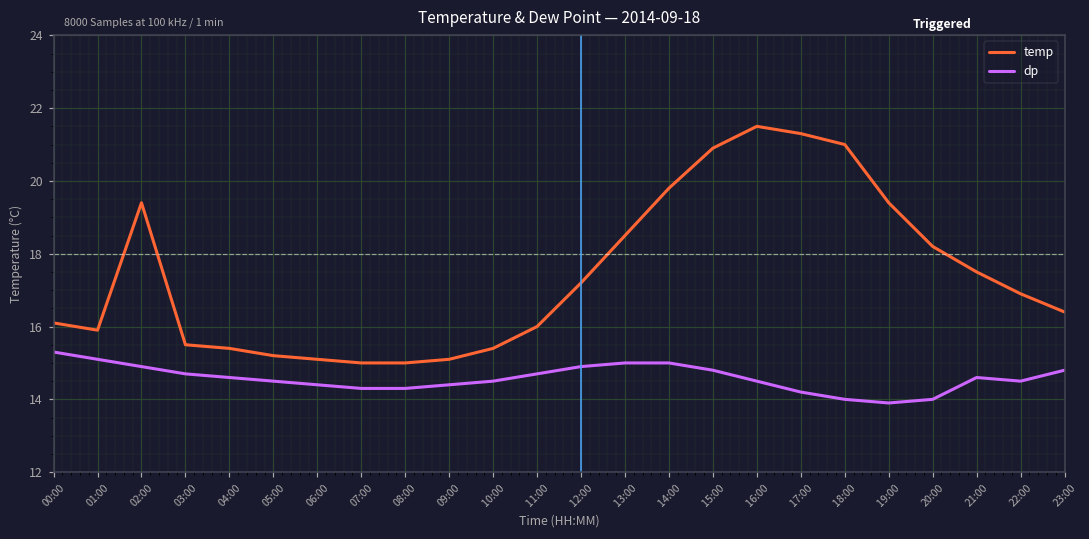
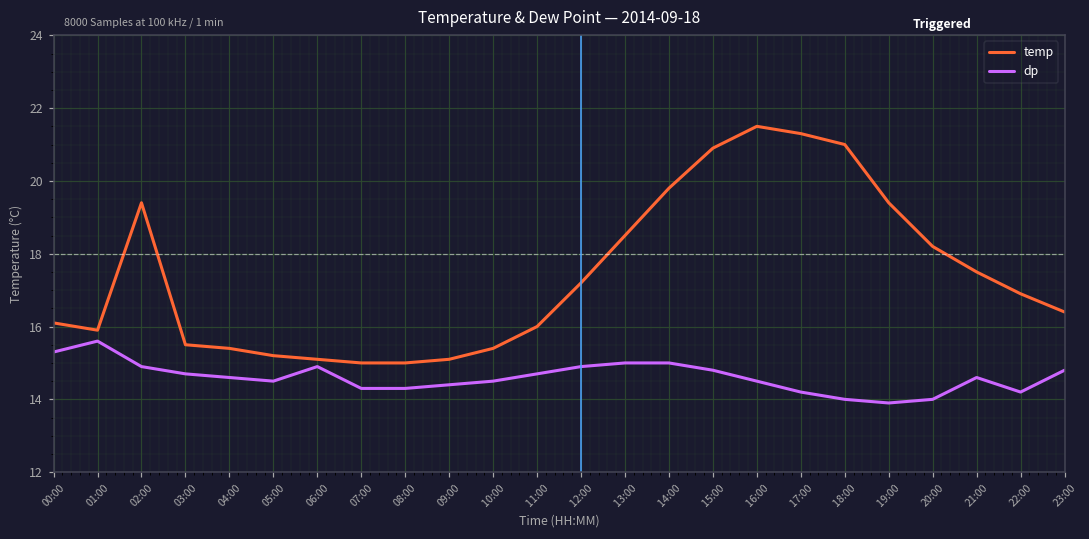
dp, 01:00: 15.1 -> 15.6
dp, 06:00: 14.4 -> 14.9
dp, 22:00: 14.5 -> 14.2
